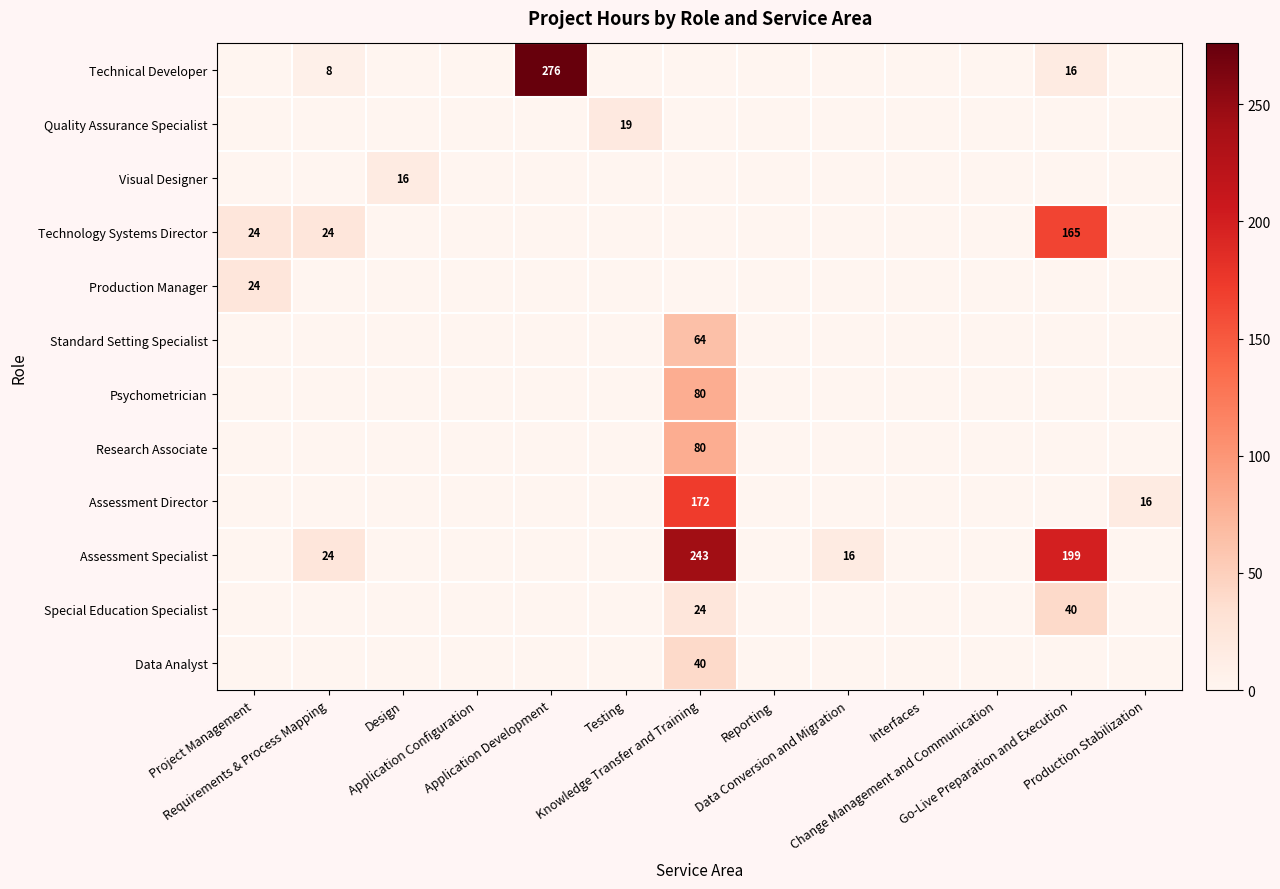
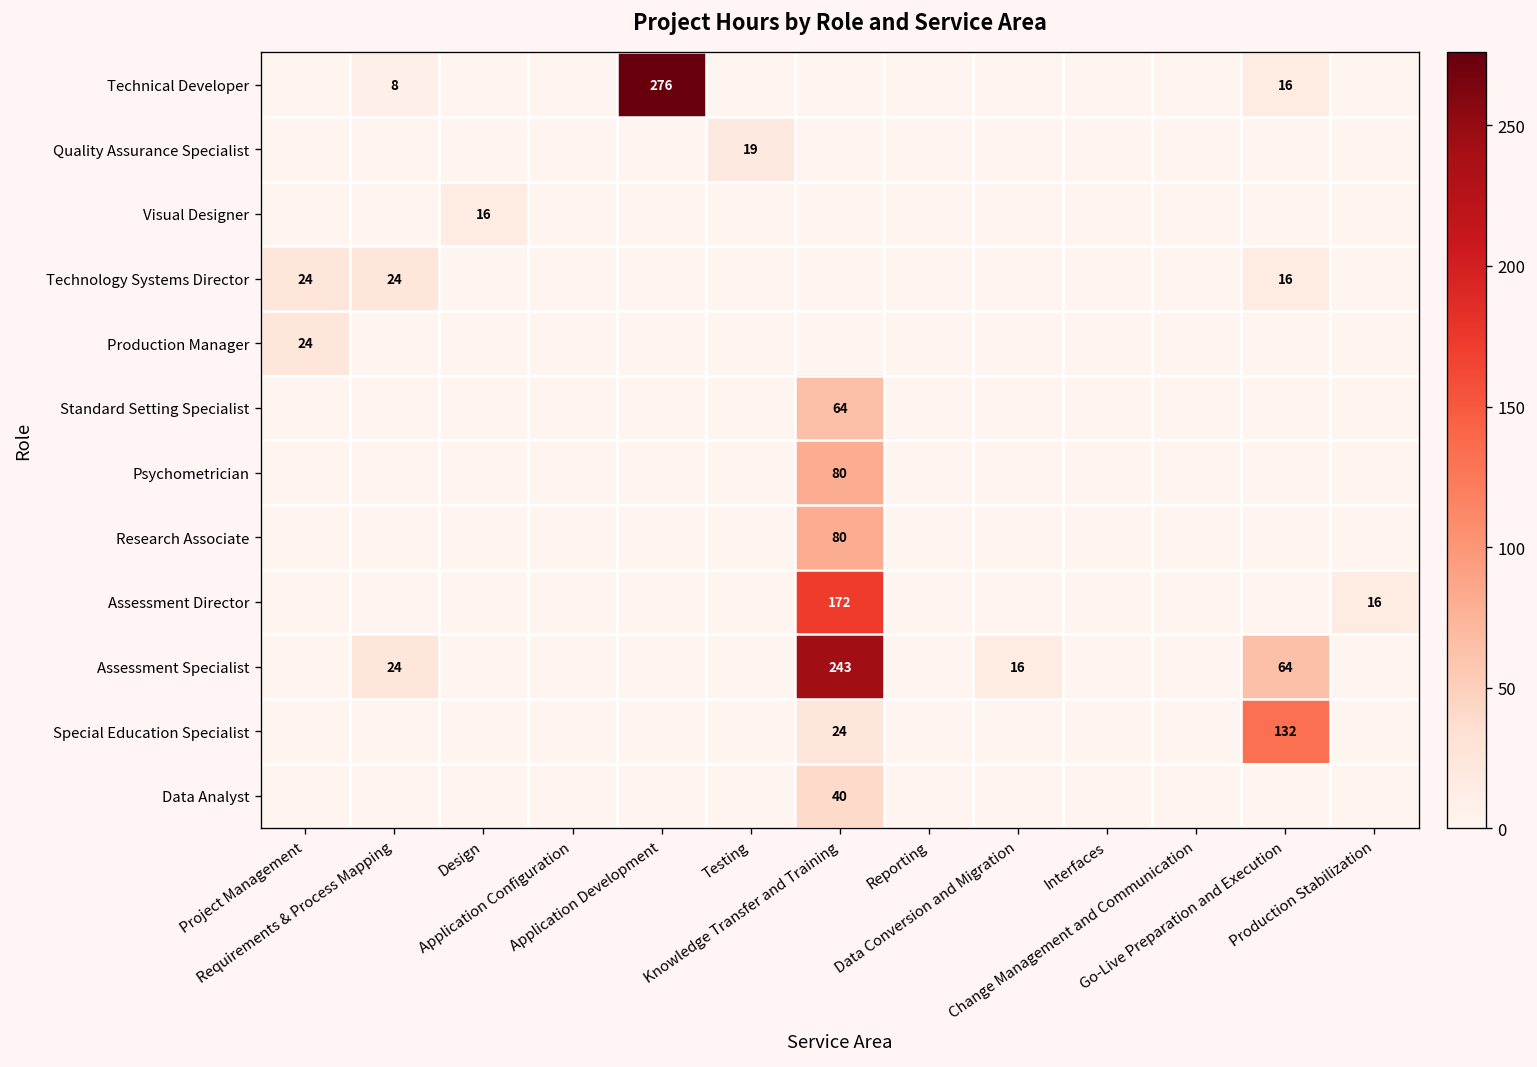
Technology Systems Director, Go-Live Preparation and Execution: 165 -> 16
Assessment Specialist, Go-Live Preparation and Execution: 199 -> 64
Special Education Specialist, Go-Live Preparation and Execution: 40 -> 132
